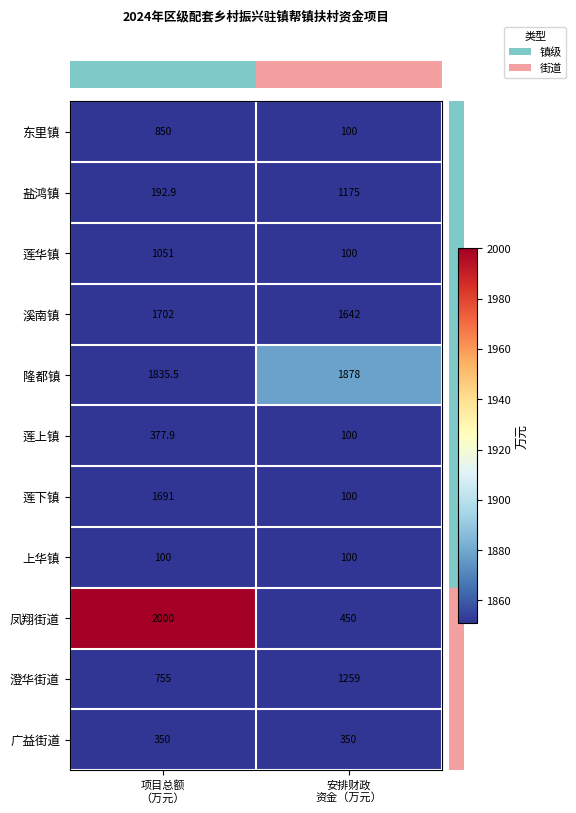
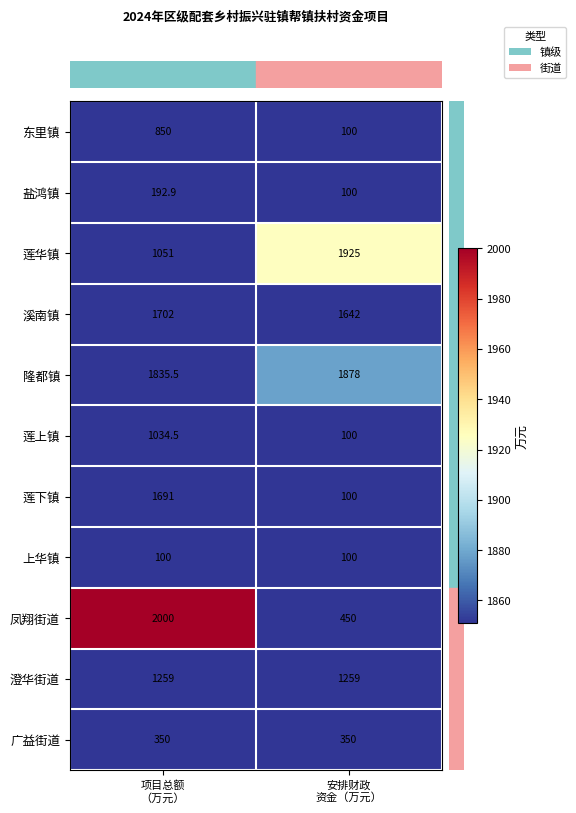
盐鸿镇, 安排财政 资金（万元）: 1175 -> 100
莲华镇, 安排财政 资金（万元）: 100 -> 1925
莲上镇, 项目总额 （万元）: 377.9 -> 1034.5
澄华街道, 项目总额 （万元）: 755 -> 1259
